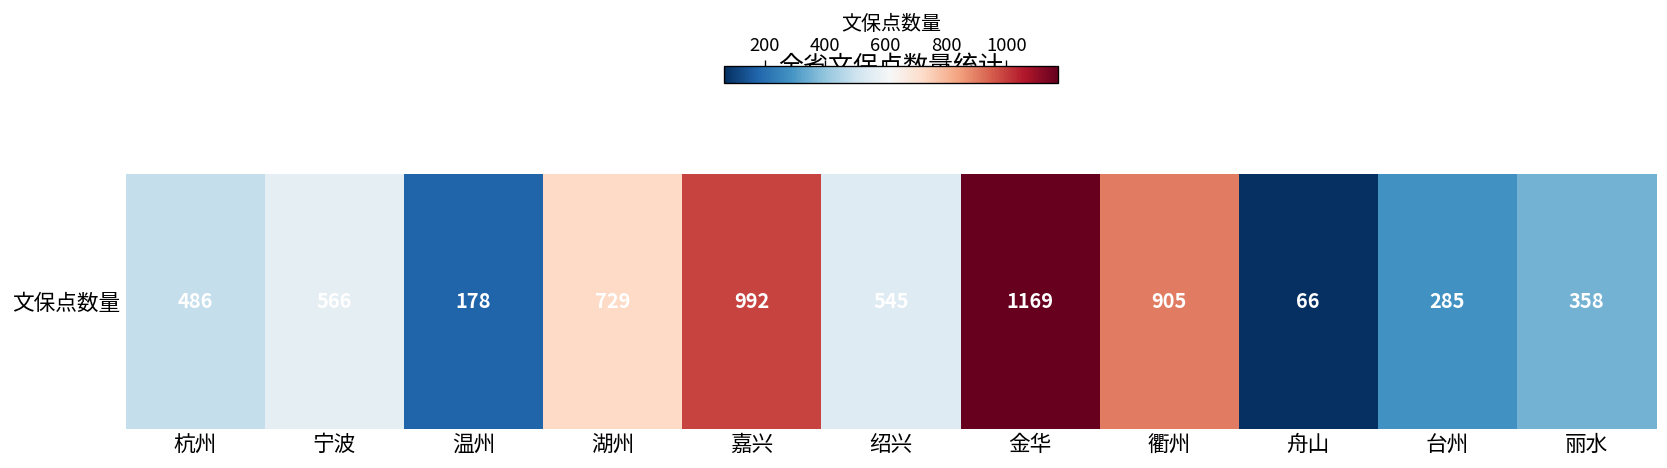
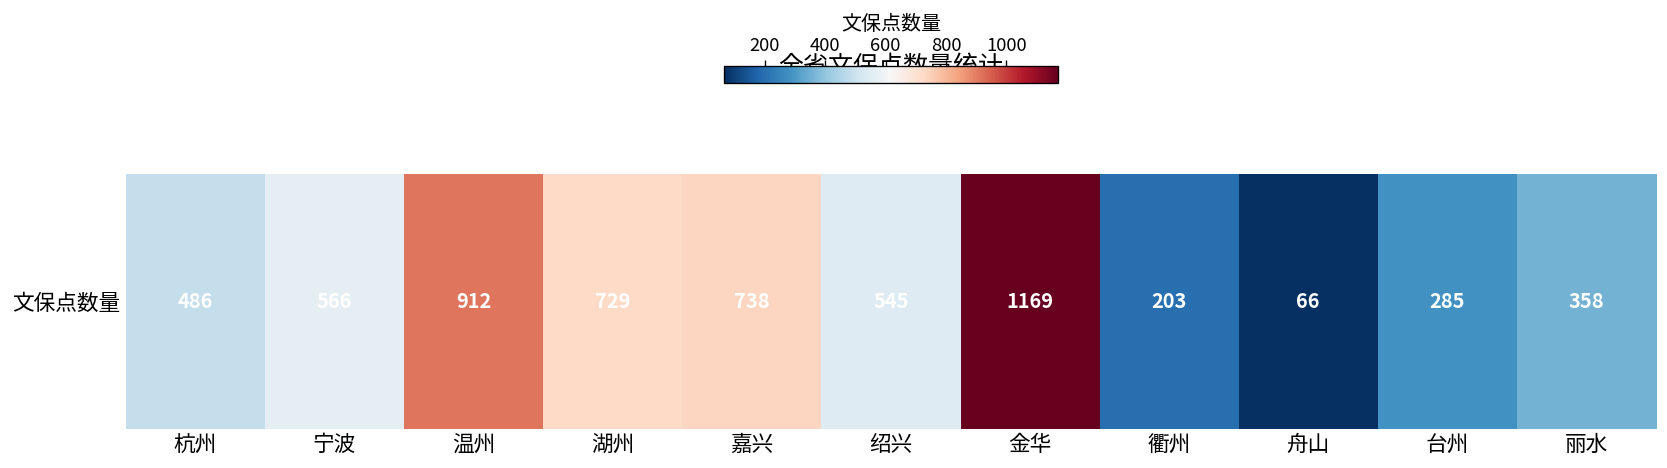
文保点数量, 温州: 178 -> 912
文保点数量, 嘉兴: 992 -> 738
文保点数量, 衢州: 905 -> 203
